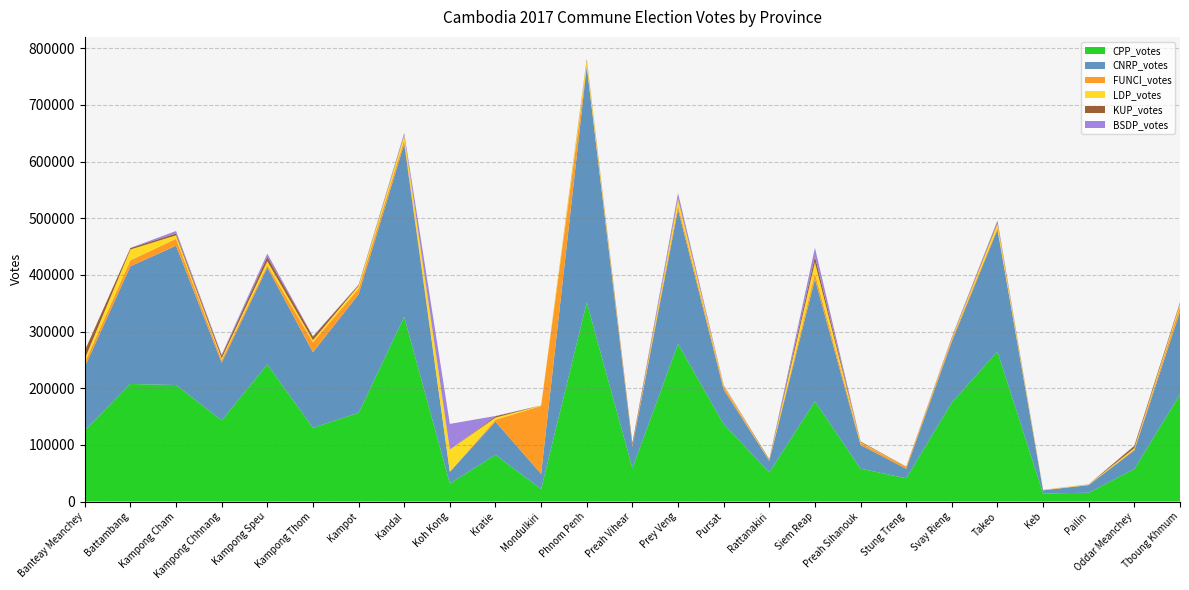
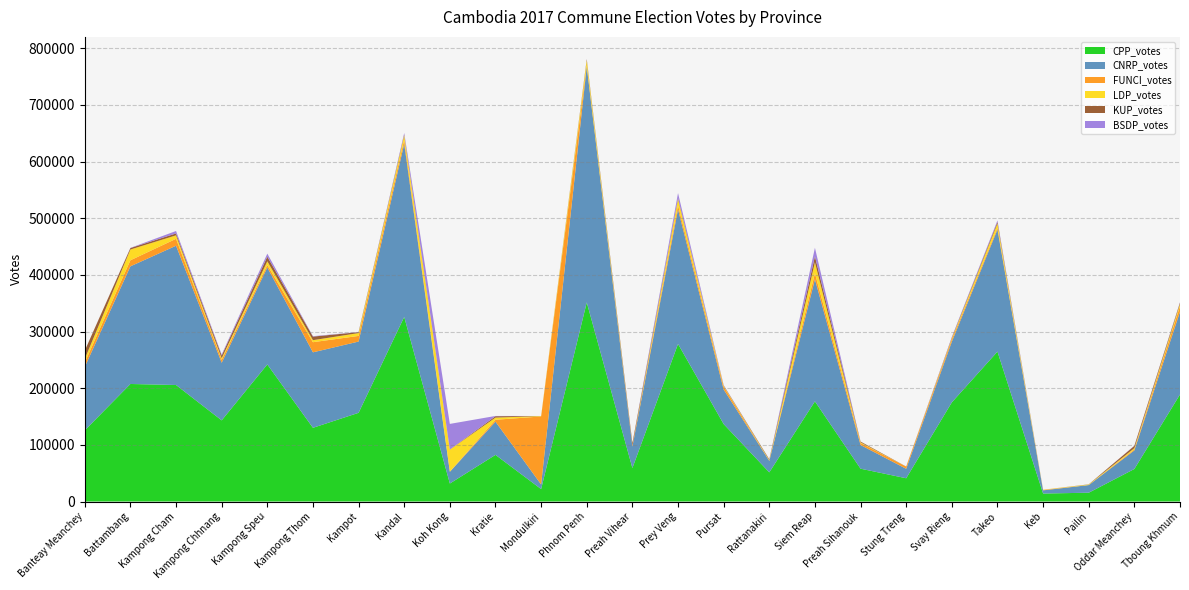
CNRP_votes, Kampot: 210000 -> 130000
CNRP_votes, Mondulkiri: 30000 -> 10000
